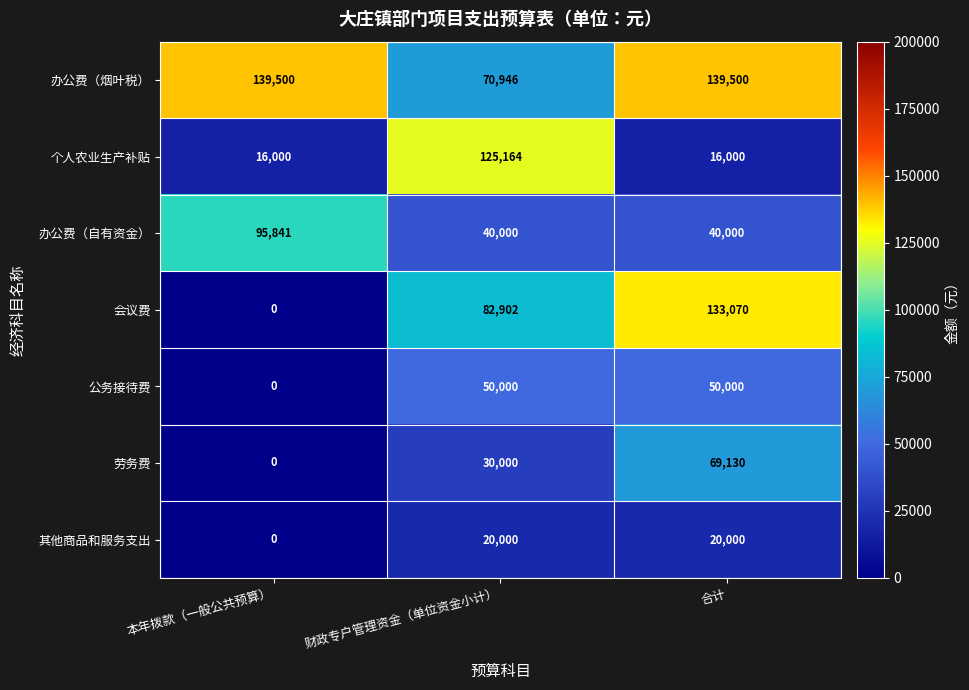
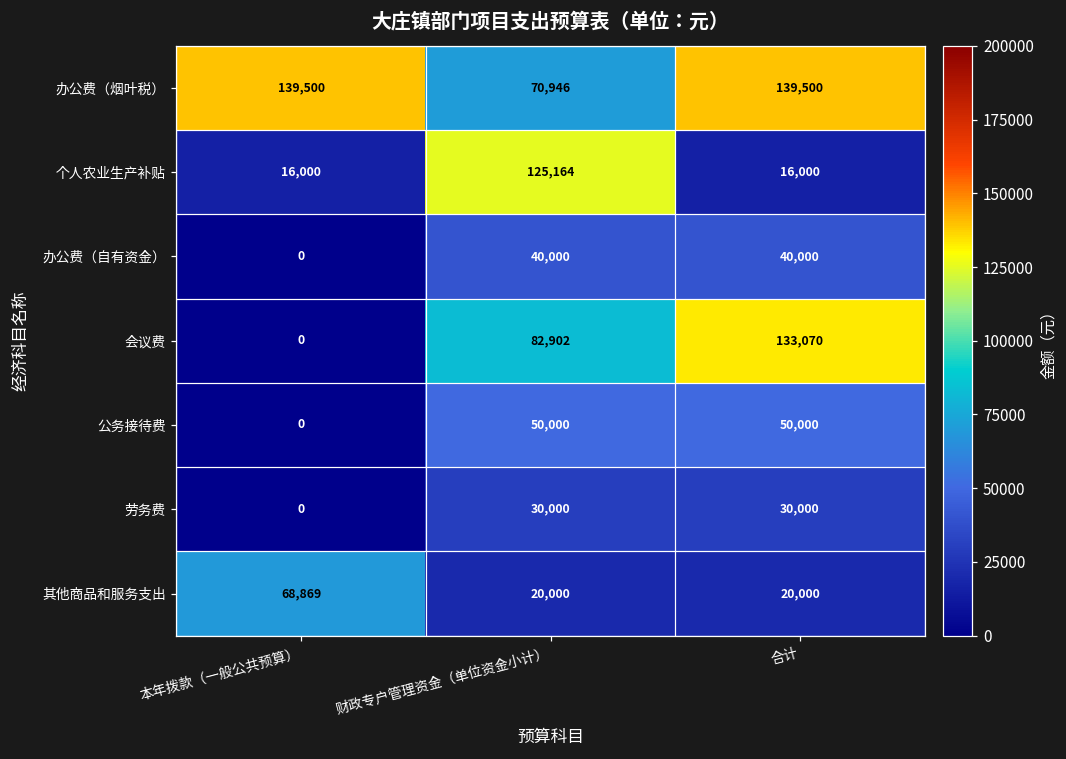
办公费（自有资金）, 本年拨款（一般公共预算）: 95,841 -> 0
劳务费, 合计: 69,130 -> 30,000
其他商品和服务支出, 本年拨款（一般公共预算）: 0 -> 68,869
